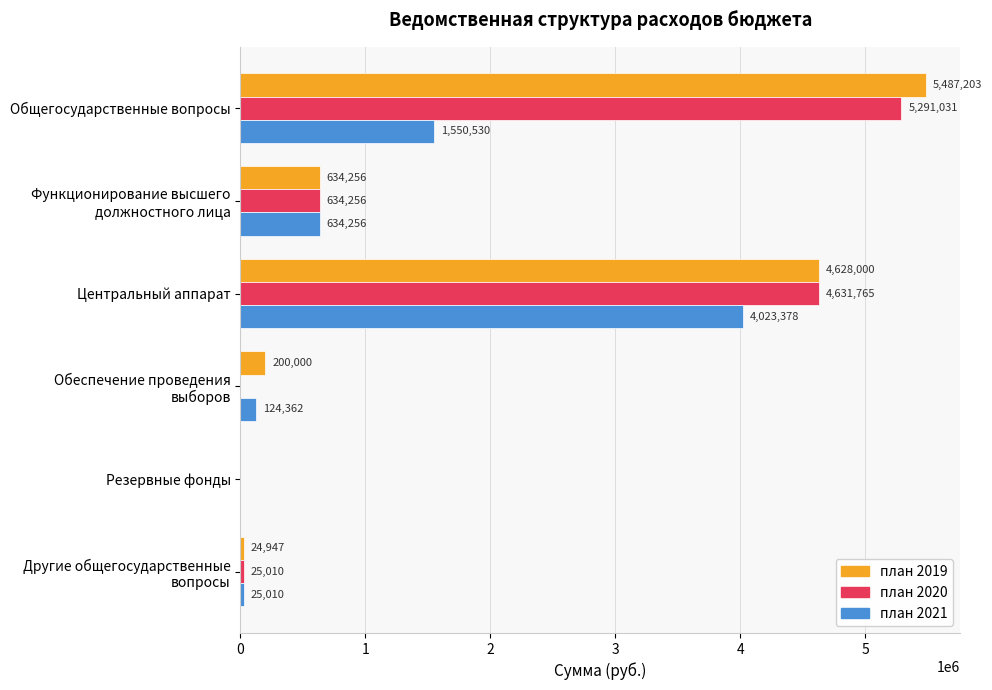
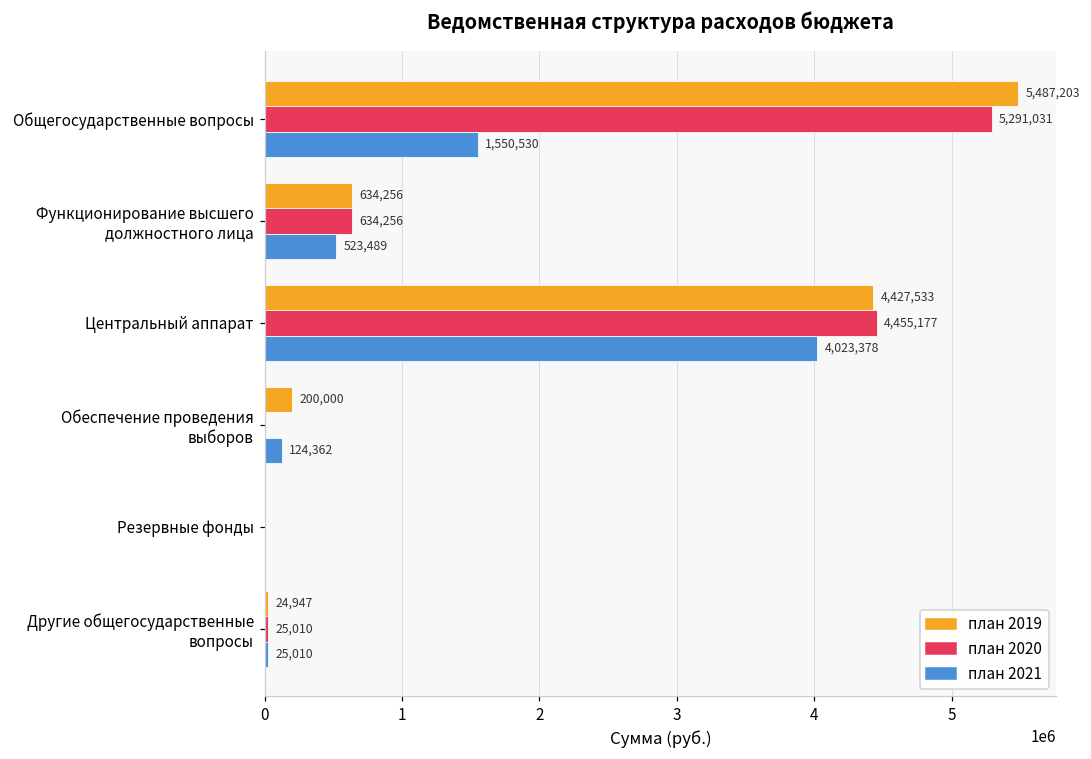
план 2021, Функционирование высшего должностного лица: 634,256 -> 523,489
план 2019, Центральный аппарат: 4,628,000 -> 4,427,533
план 2020, Центральный аппарат: 4,631,765 -> 4,455,177
